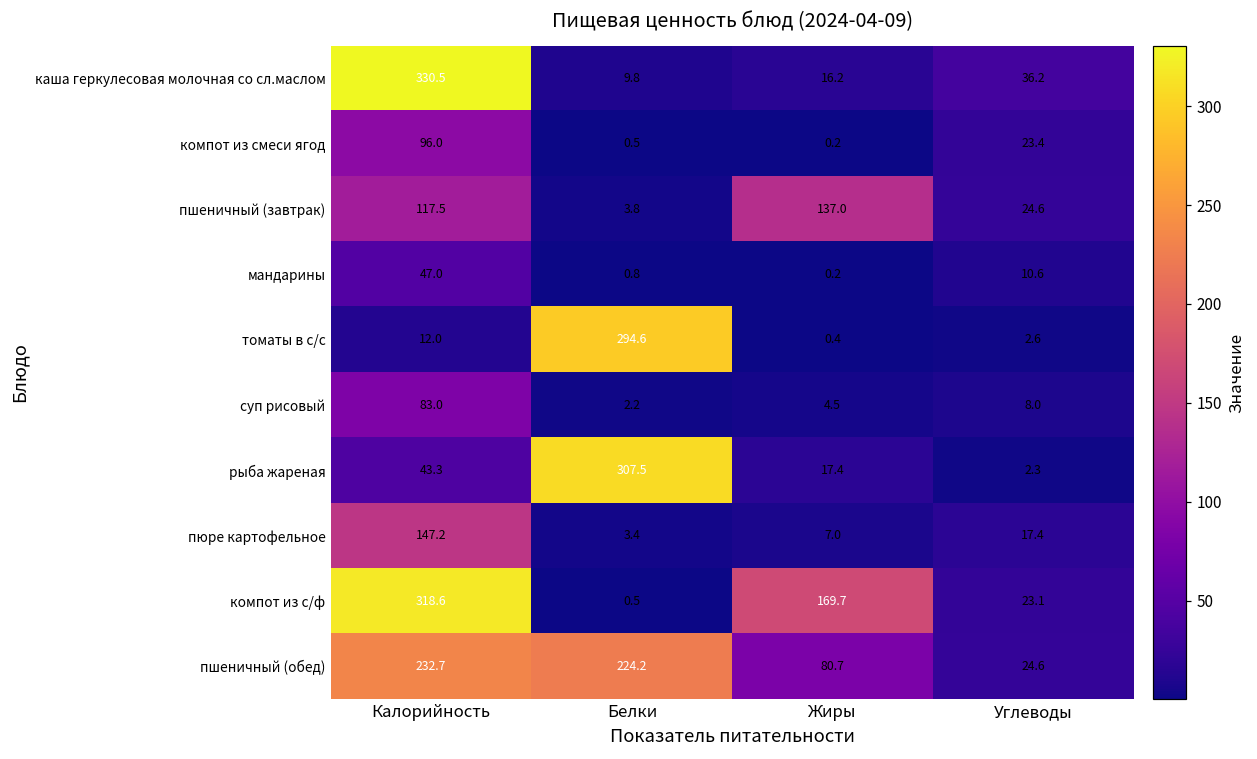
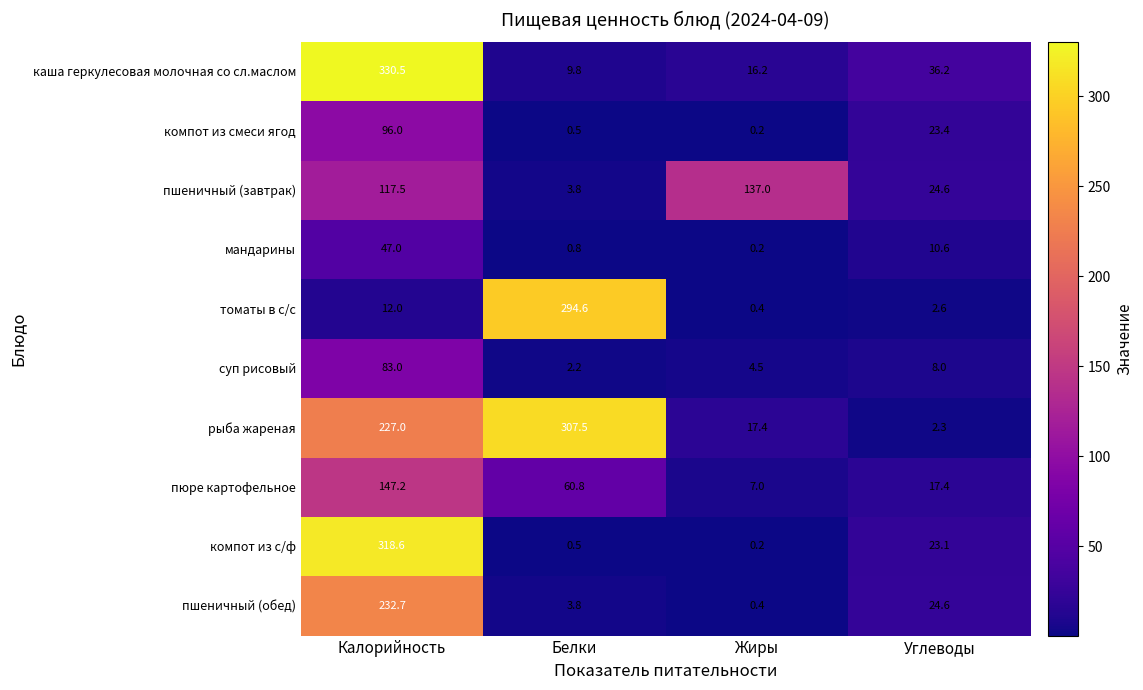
рыба жареная, Калорийность: 43.3 -> 227.0
пюре картофельное, Белки: 3.4 -> 60.8
компот из с/ф, Жиры: 169.7 -> 0.2
пшеничный (обед), Белки: 224.2 -> 3.8
пшеничный (обед), Жиры: 80.7 -> 0.4
